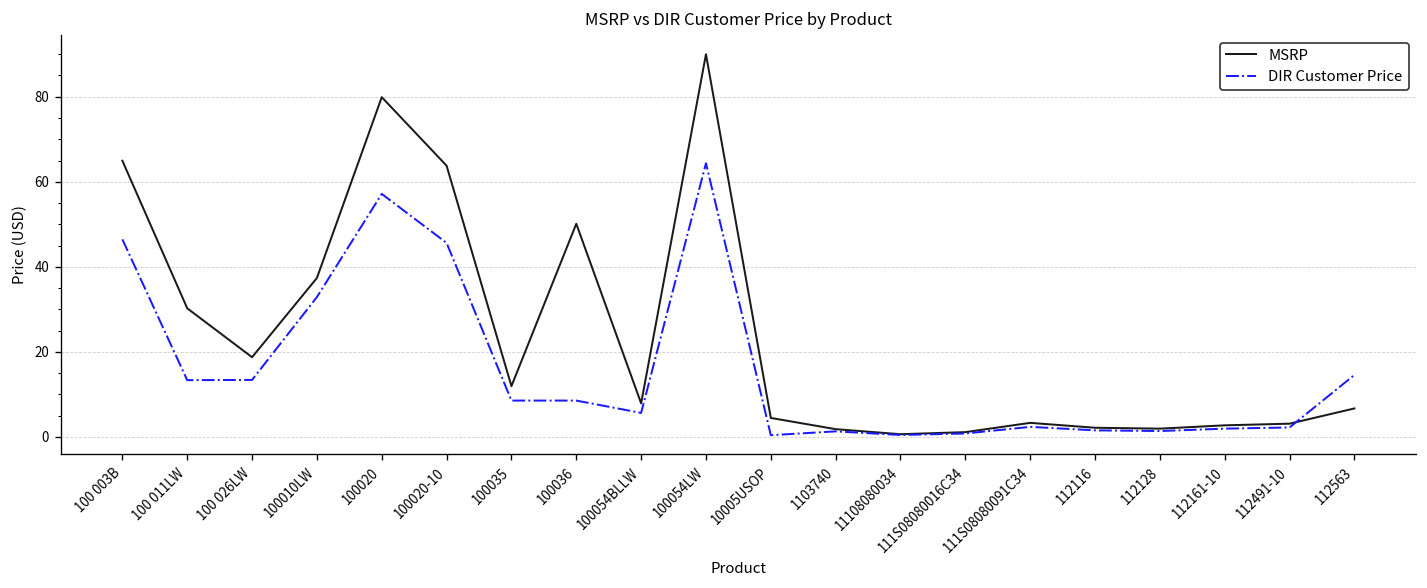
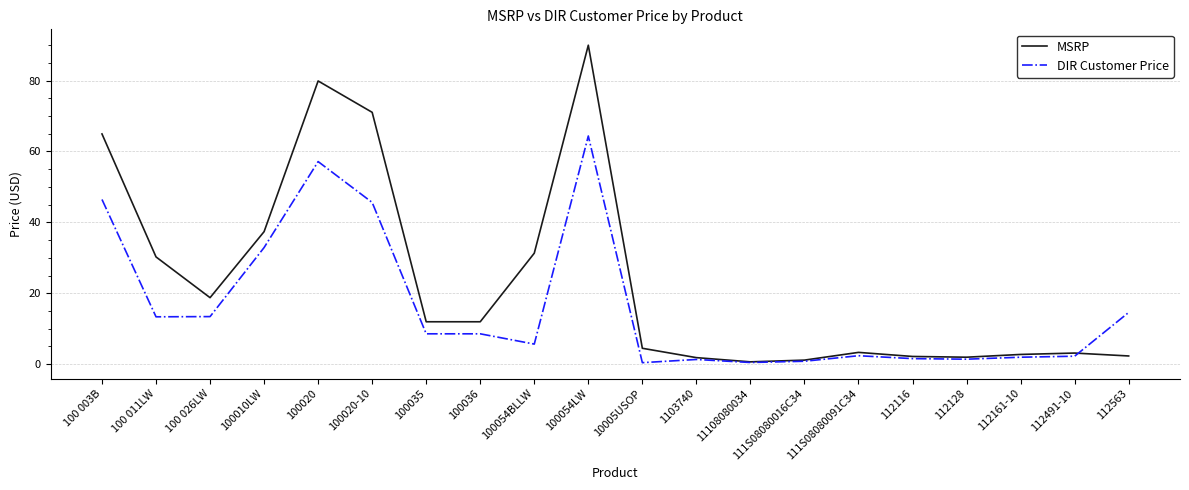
MSRP, 100020-10: 64 -> 71
MSRP, 100036: 50 -> 12
MSRP, 100054BLLW: 8 -> 31
MSRP, 112563: 7 -> 2
